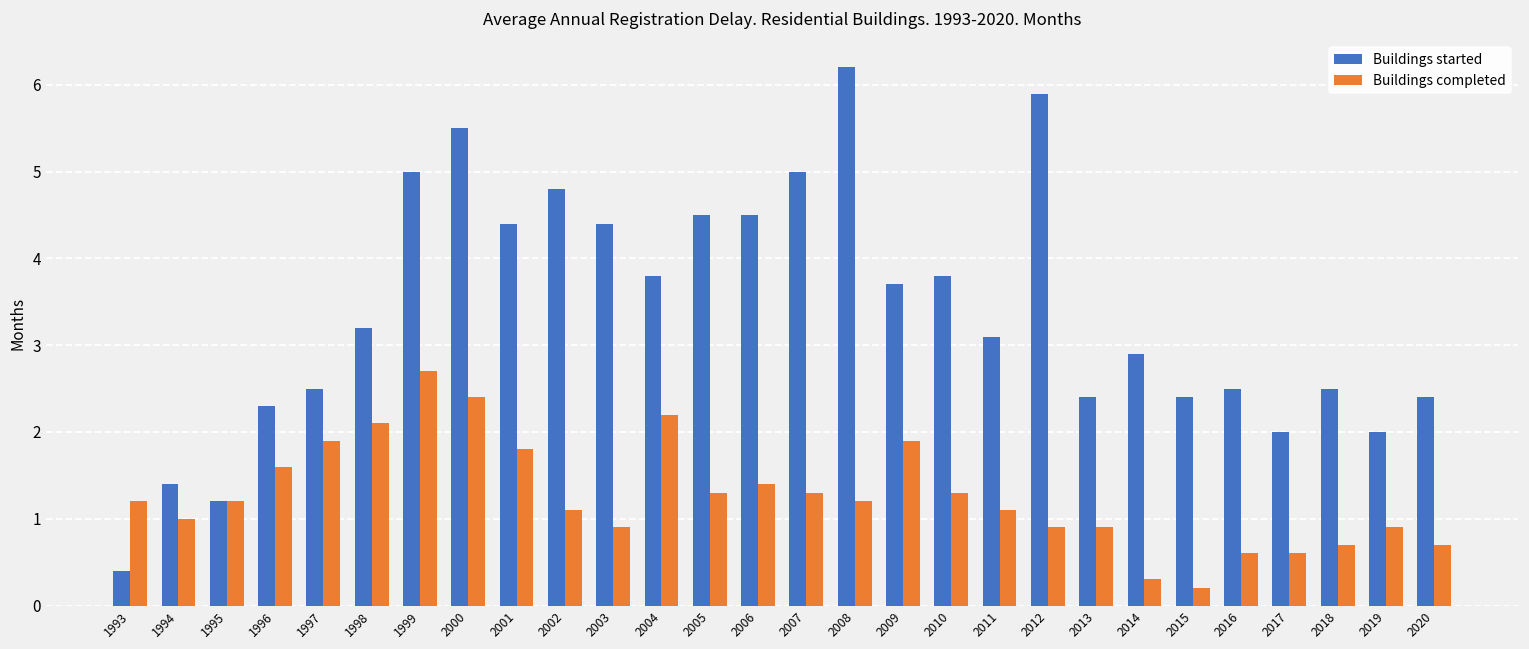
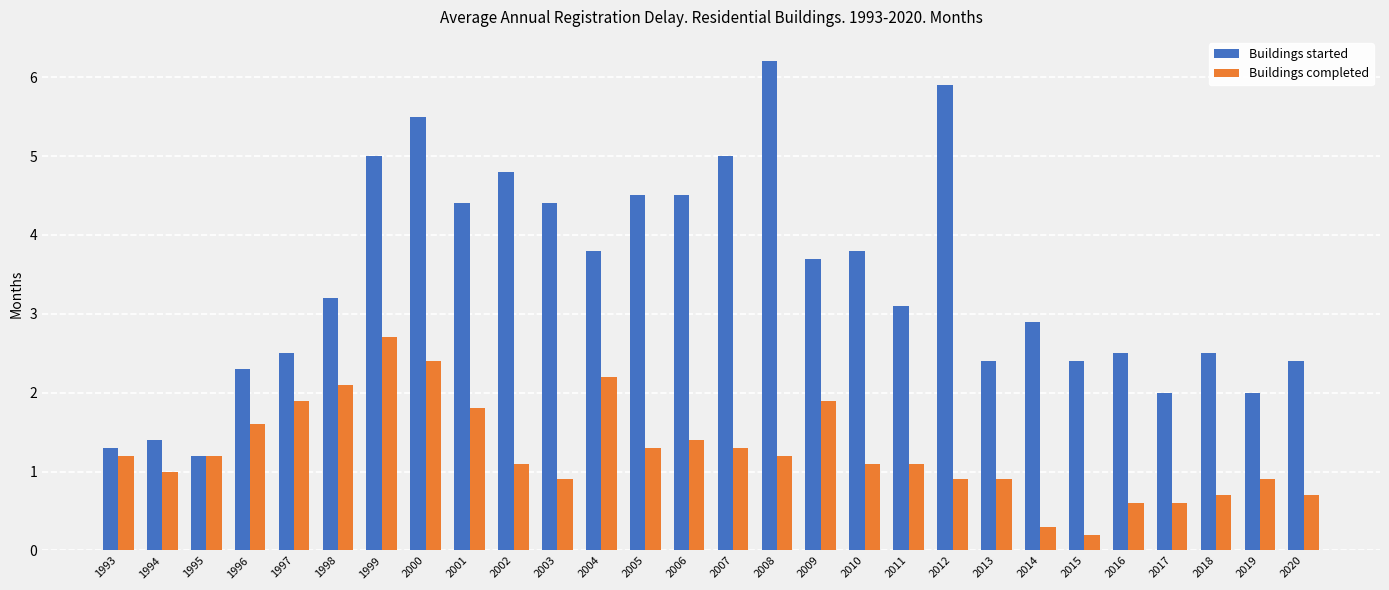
Buildings started, 1993: 0.4 -> 1.3
Buildings completed, 2010: 1.3 -> 1.1
